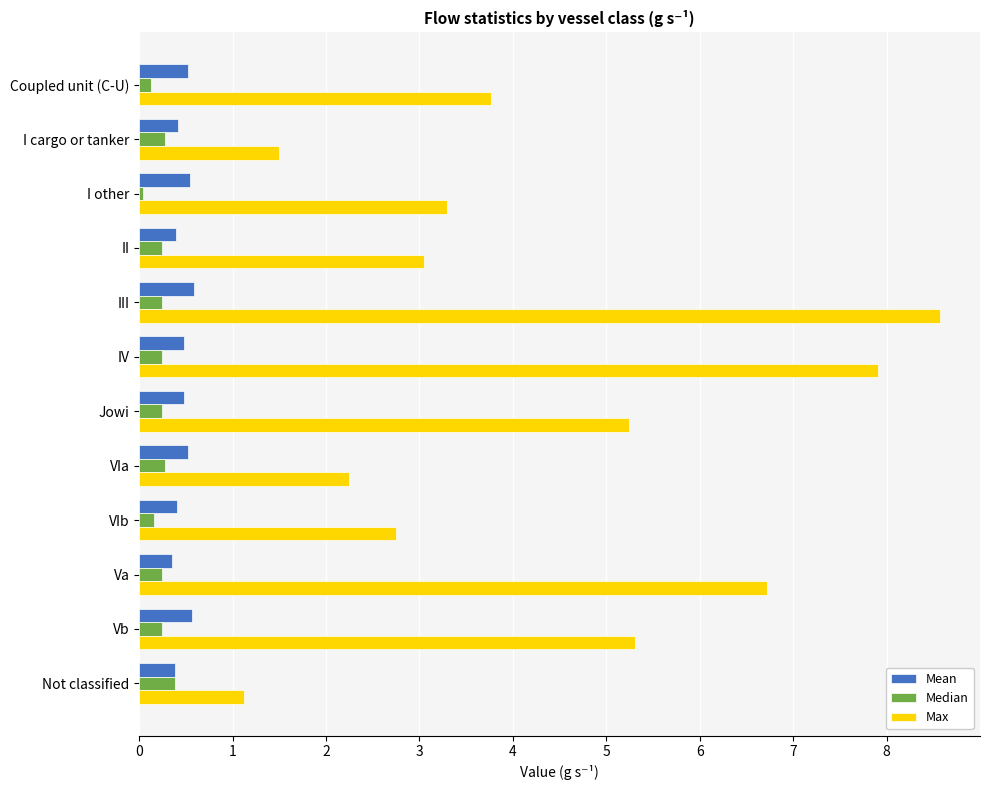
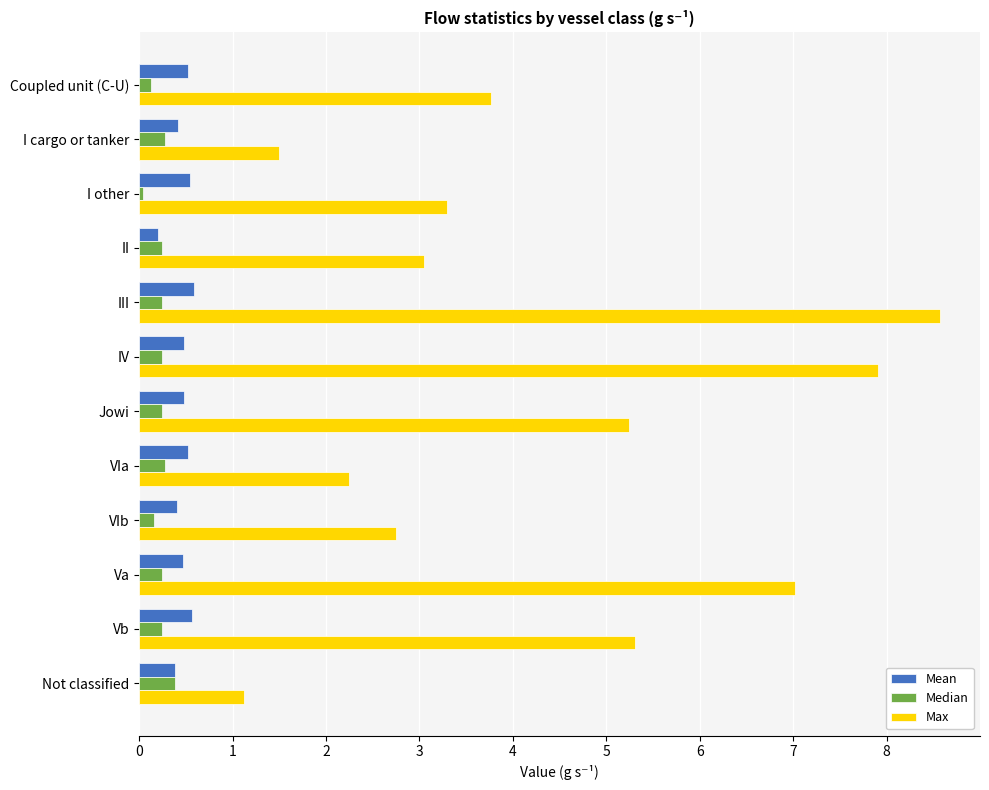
Mean, II: 0.4 -> 0.2
Mean, Va: 0.4 -> 0.5
Max, Va: 6.7 -> 7.0
